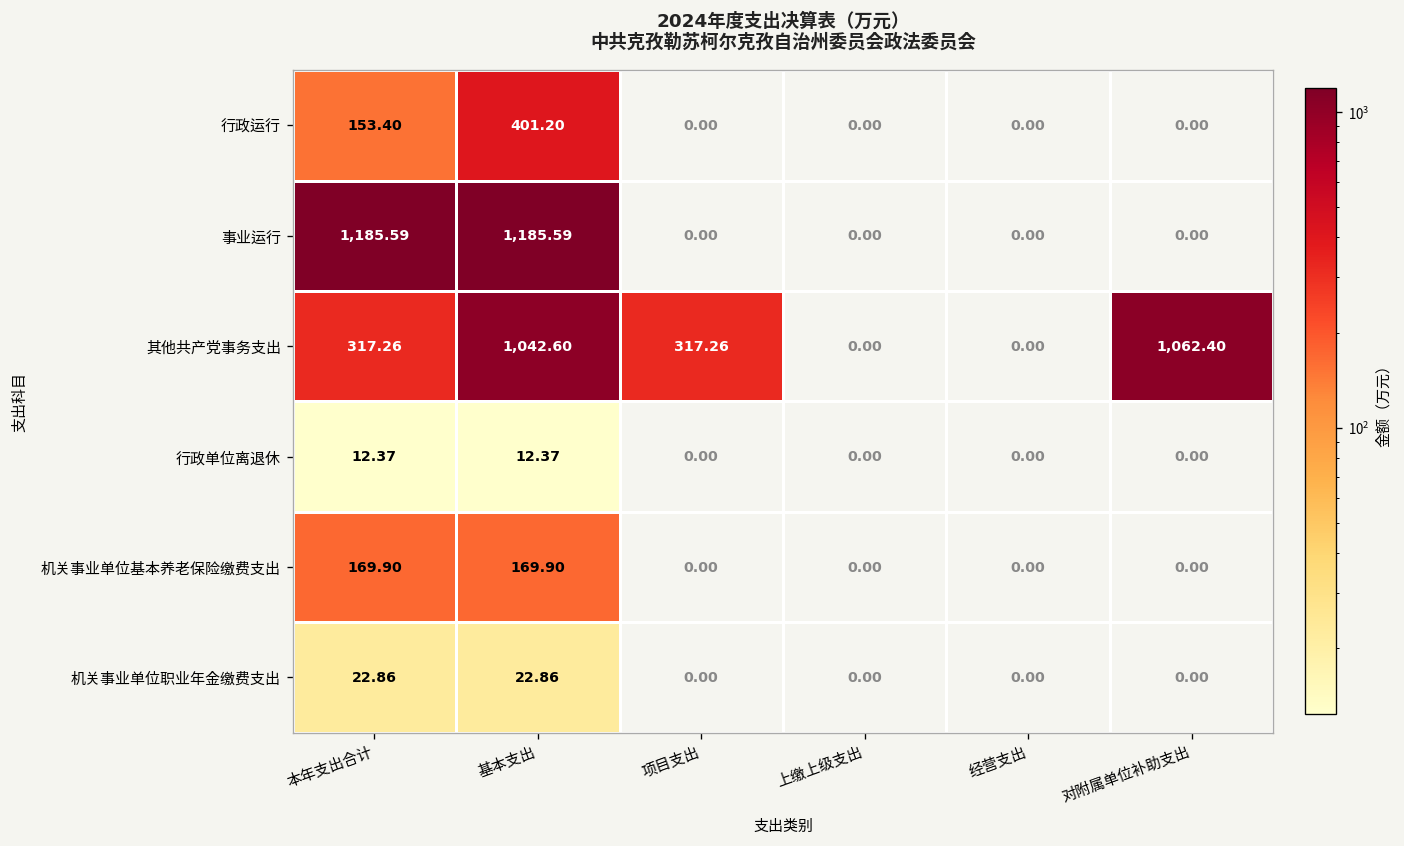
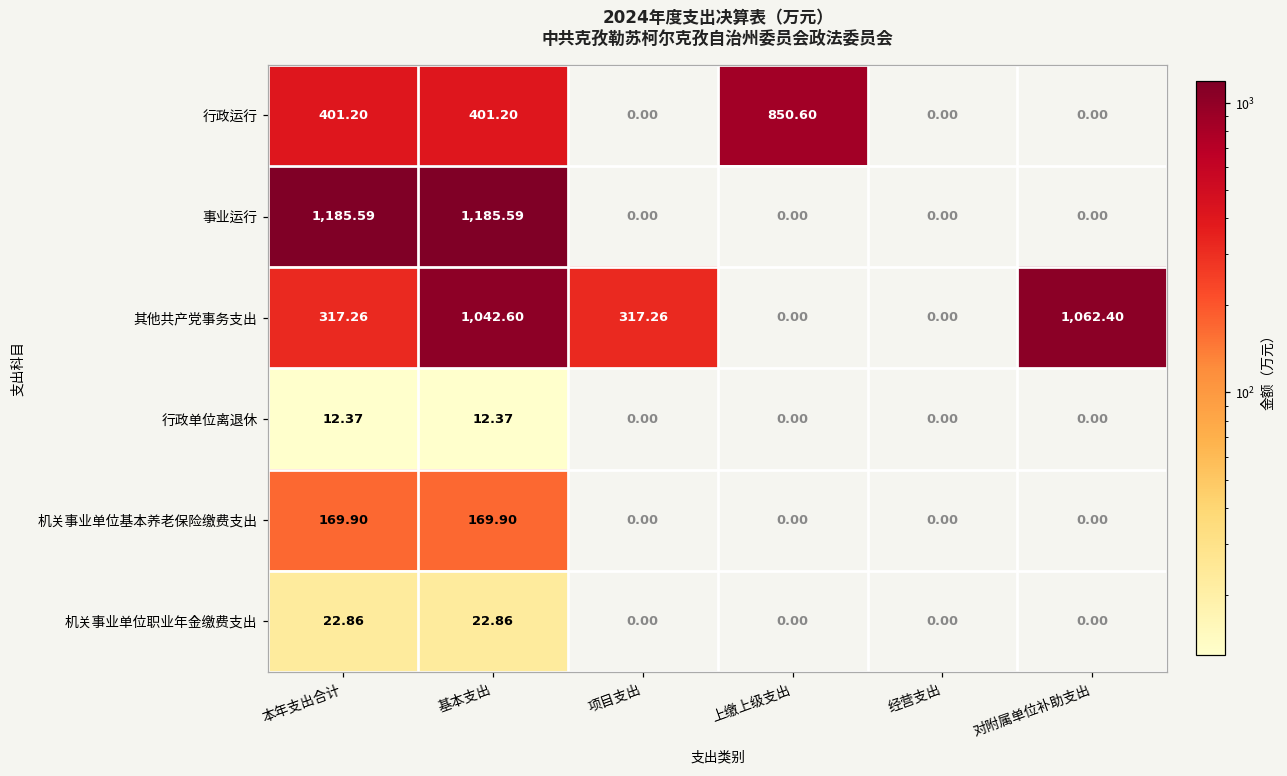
行政运行, 本年支出合计: 153.40 -> 401.20
行政运行, 上缴上级支出: 0.00 -> 850.60
